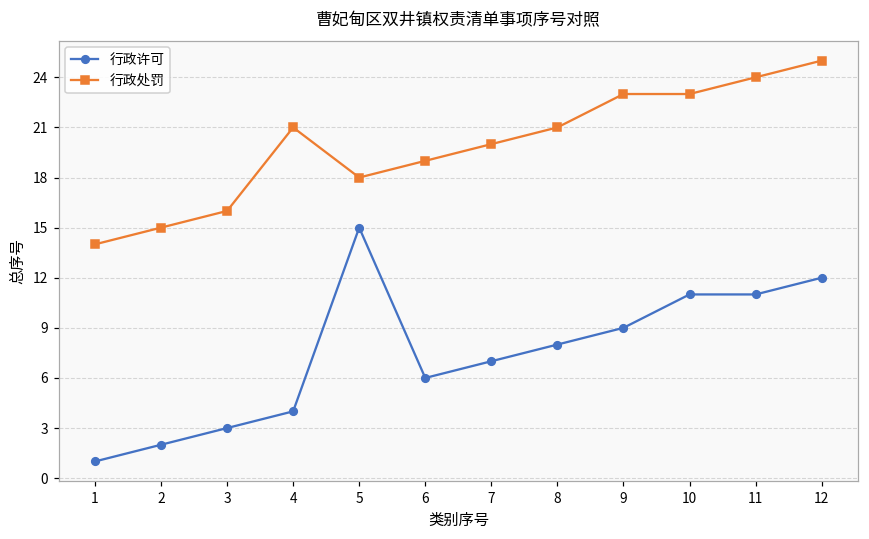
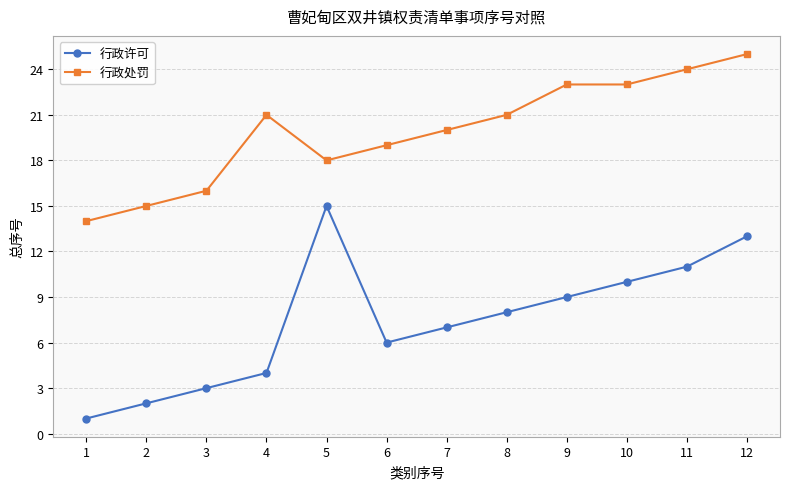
行政许可, 10: 11 -> 10
行政许可, 12: 12 -> 13
